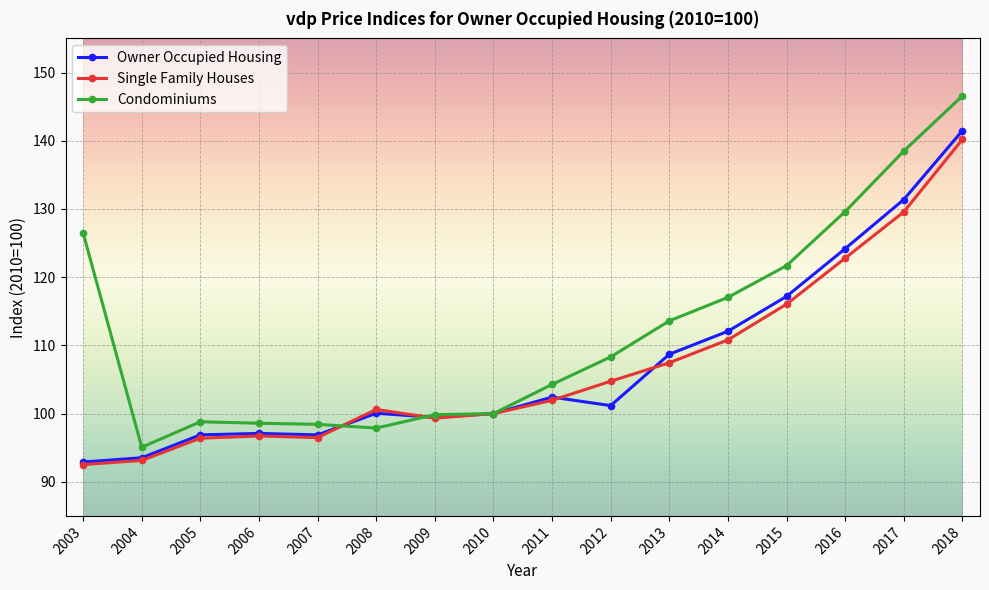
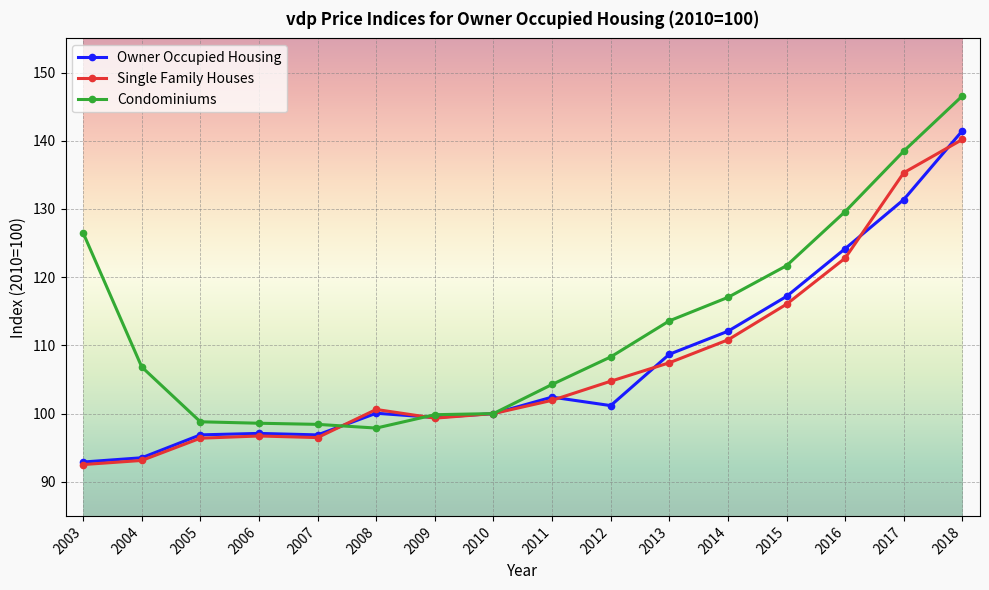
Condominiums, 2004: 95 -> 107
Single Family Houses, 2017: 130 -> 135
